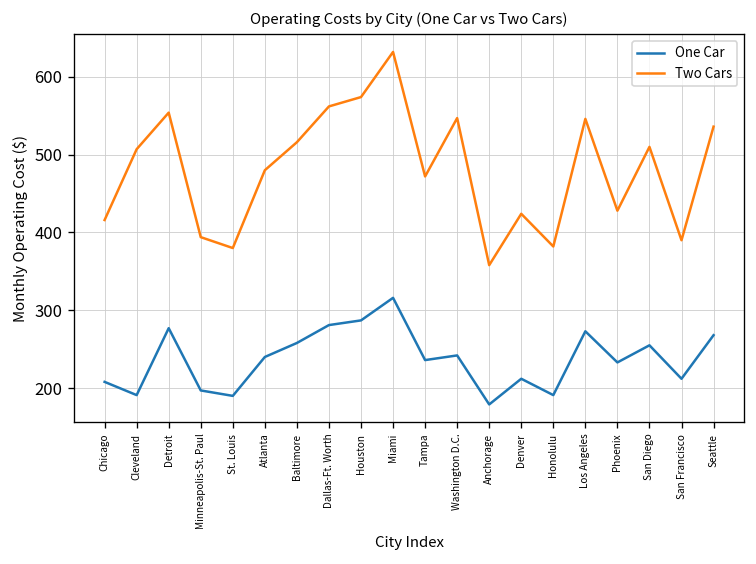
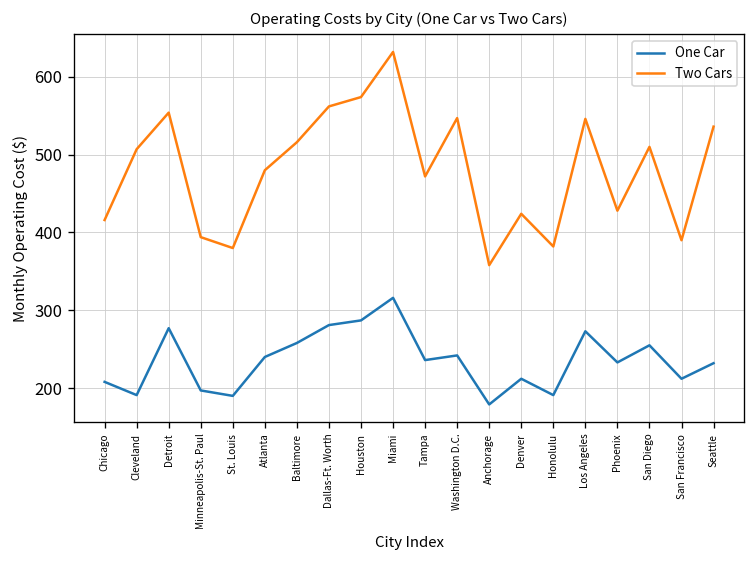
One Car, Seattle: 270 -> 230
